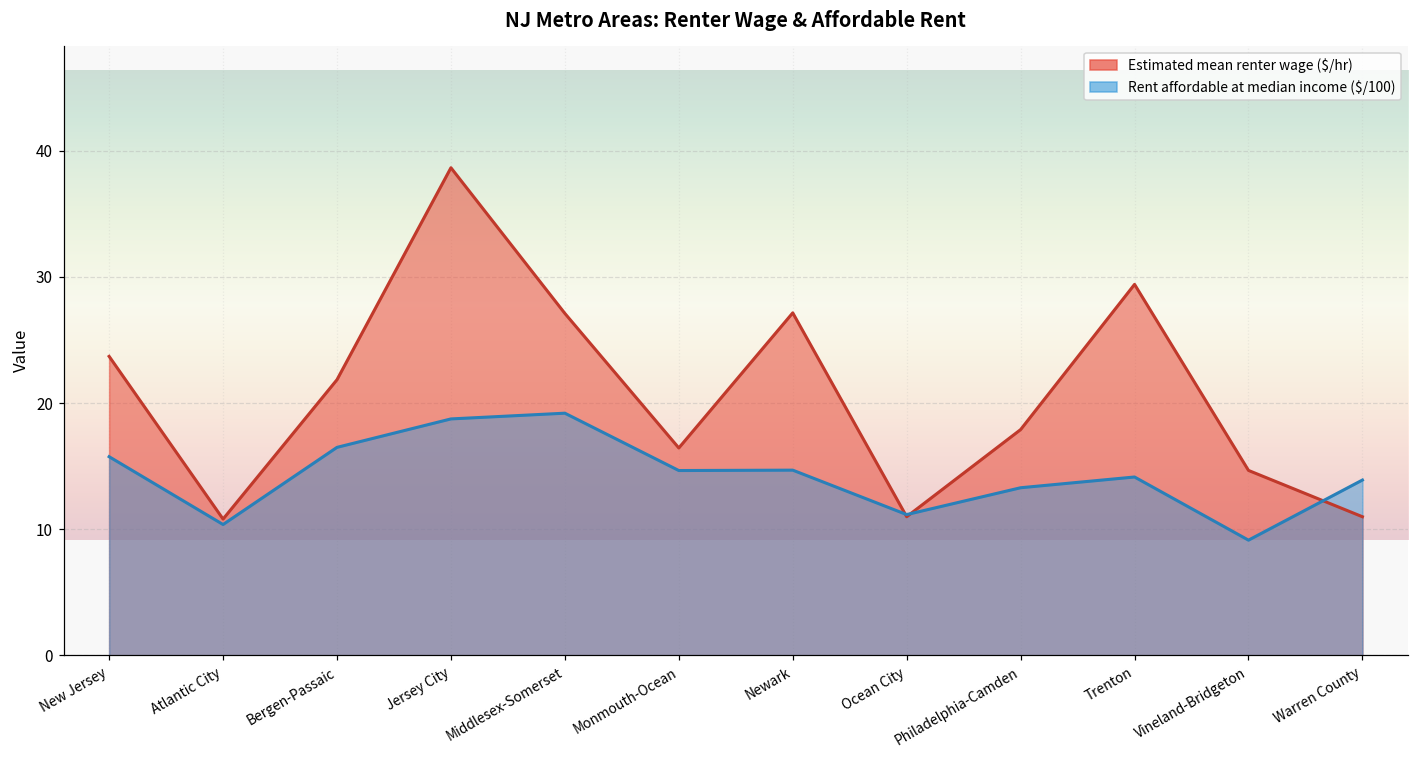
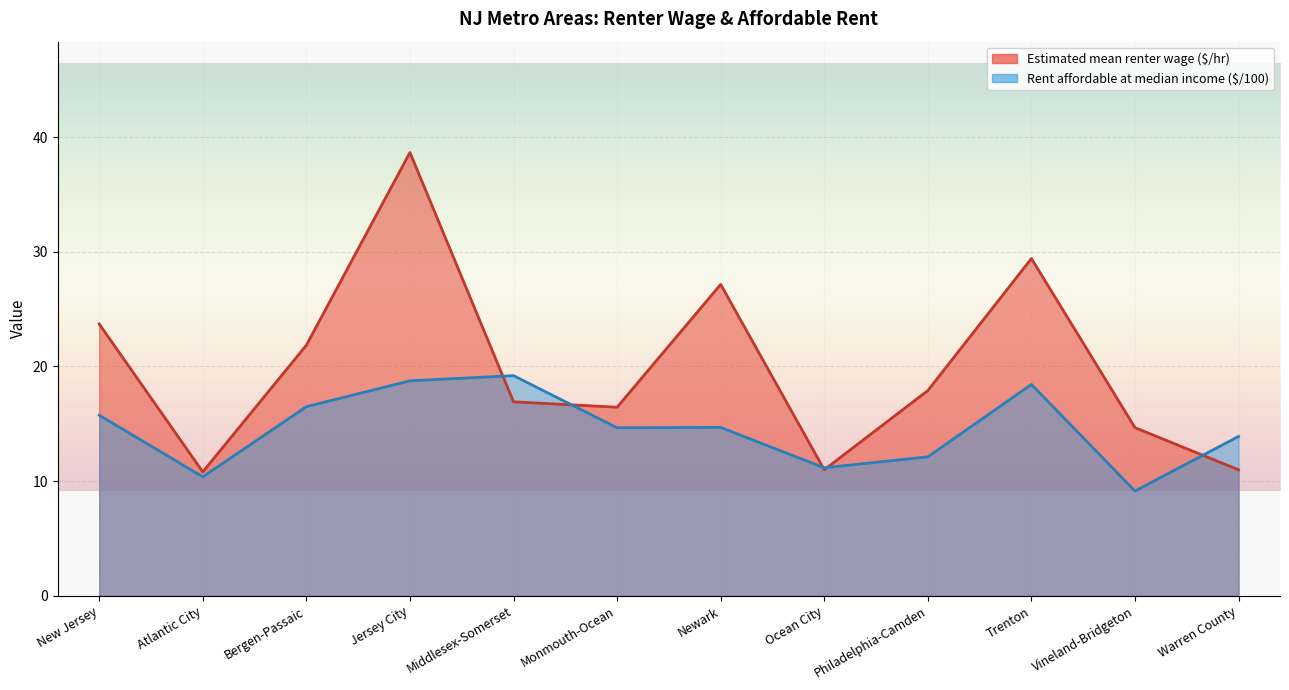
Estimated mean renter wage ($/hr), Middlesex-Somerset: 27.1 -> 16.9
Rent affordable at median income ($/100), Philadelphia-Camden: 13.3 -> 12.1
Rent affordable at median income ($/100), Trenton: 14.1 -> 18.4
